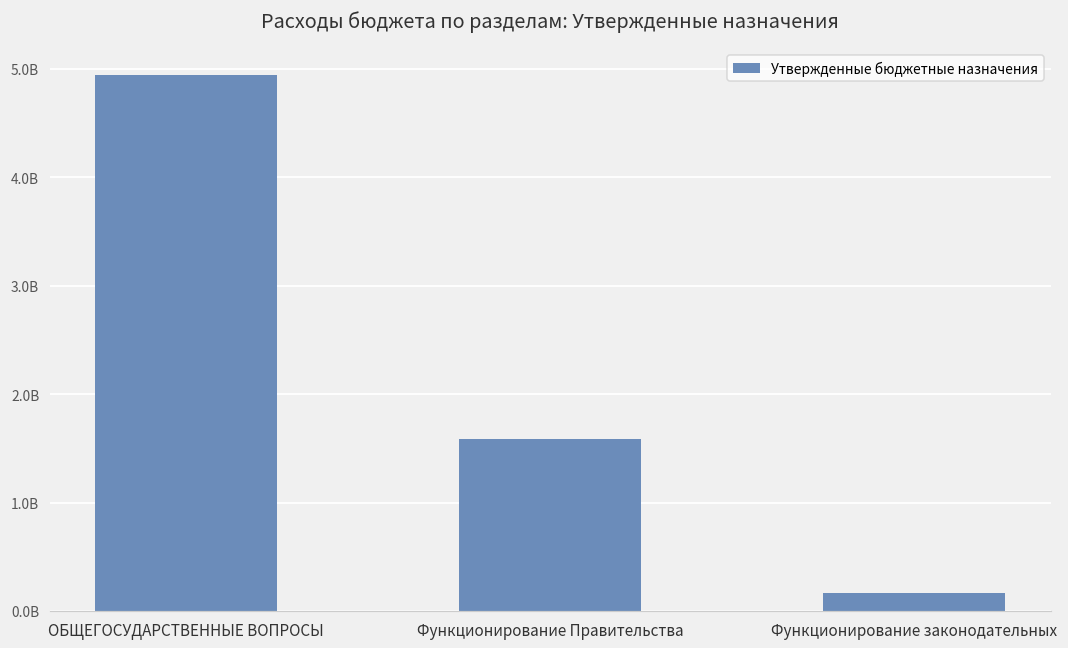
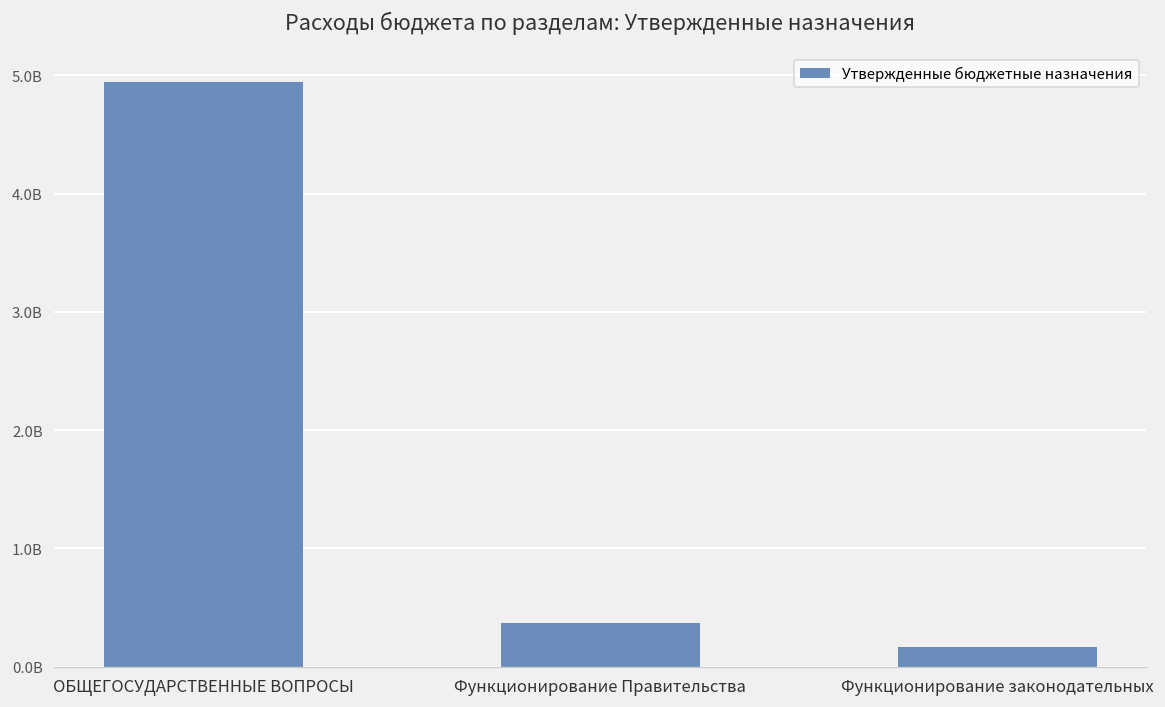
Функционирование Правительства: 1600000000 -> 400000000
